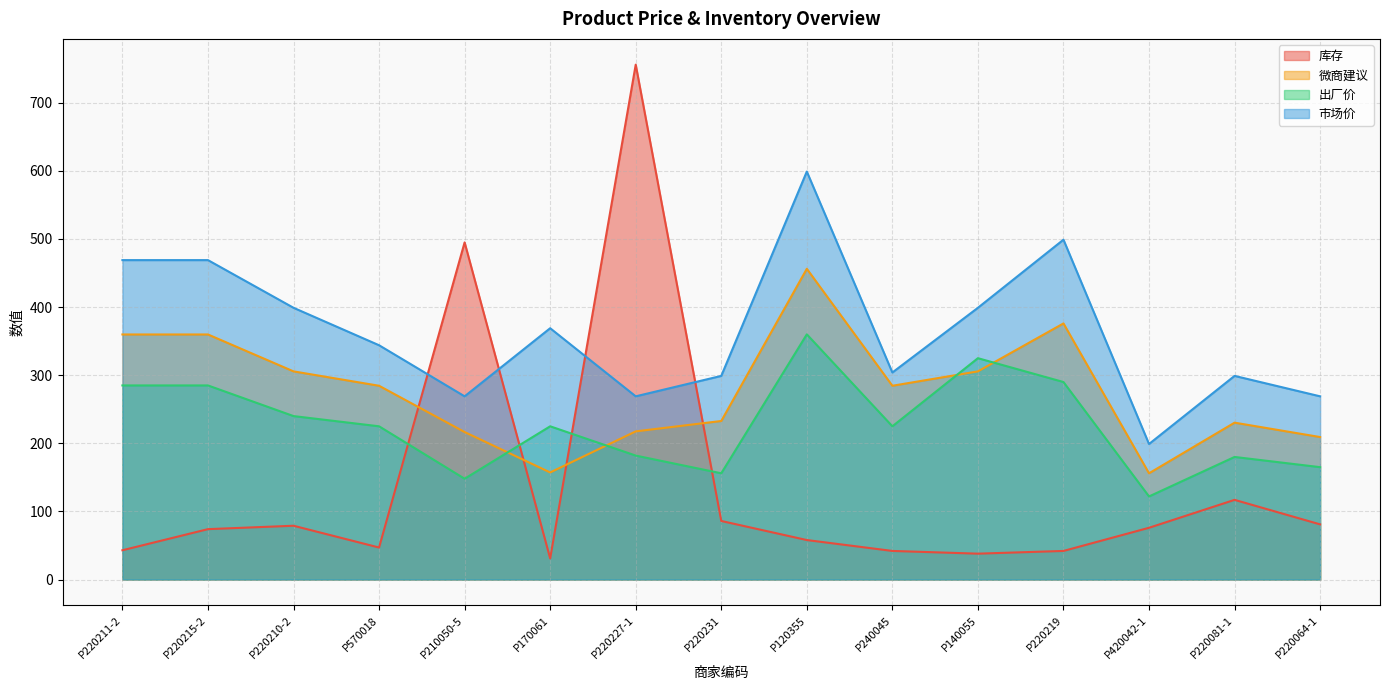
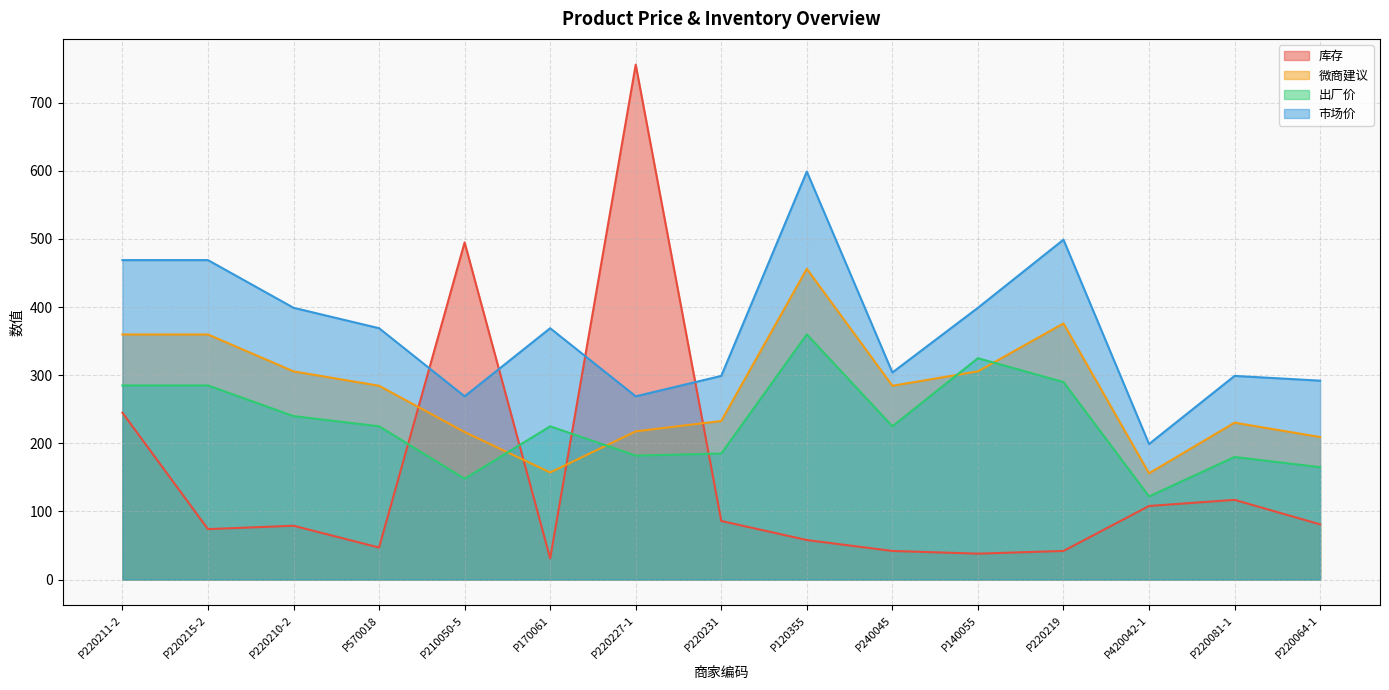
库存, P220211-2: 40 -> 250
市场价, P570018: 340 -> 370
出厂价, P220231: 160 -> 190
库存, P420042-1: 80 -> 110
市场价, P220064-1: 270 -> 290
